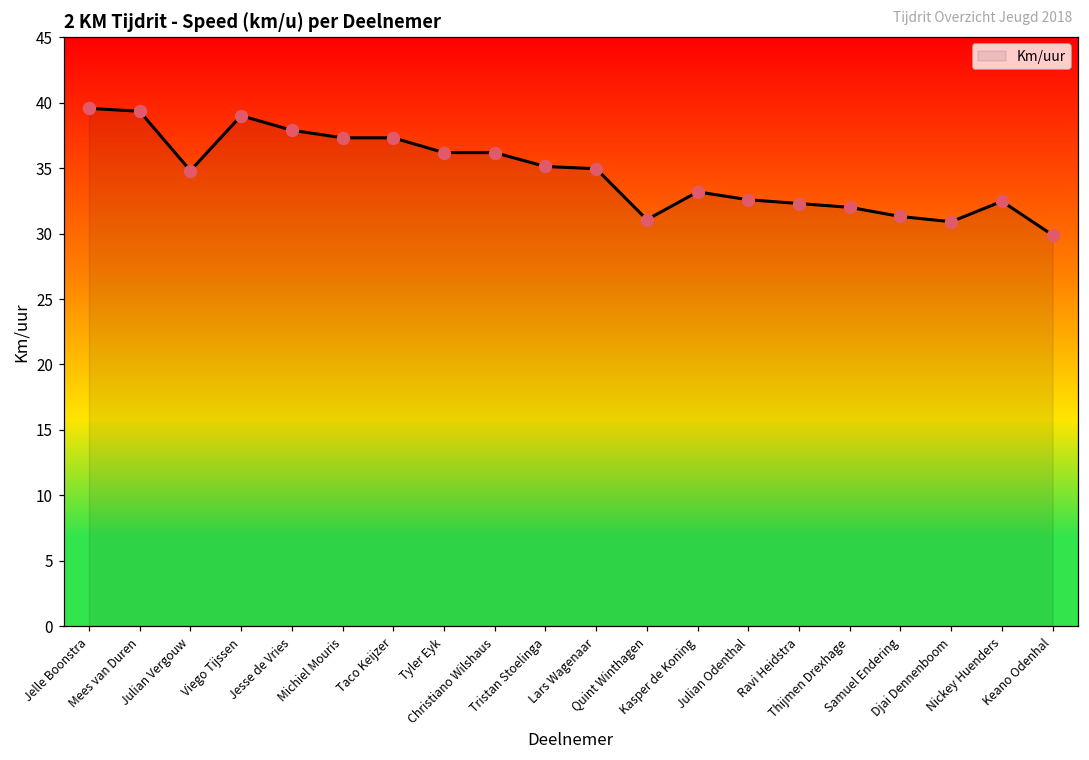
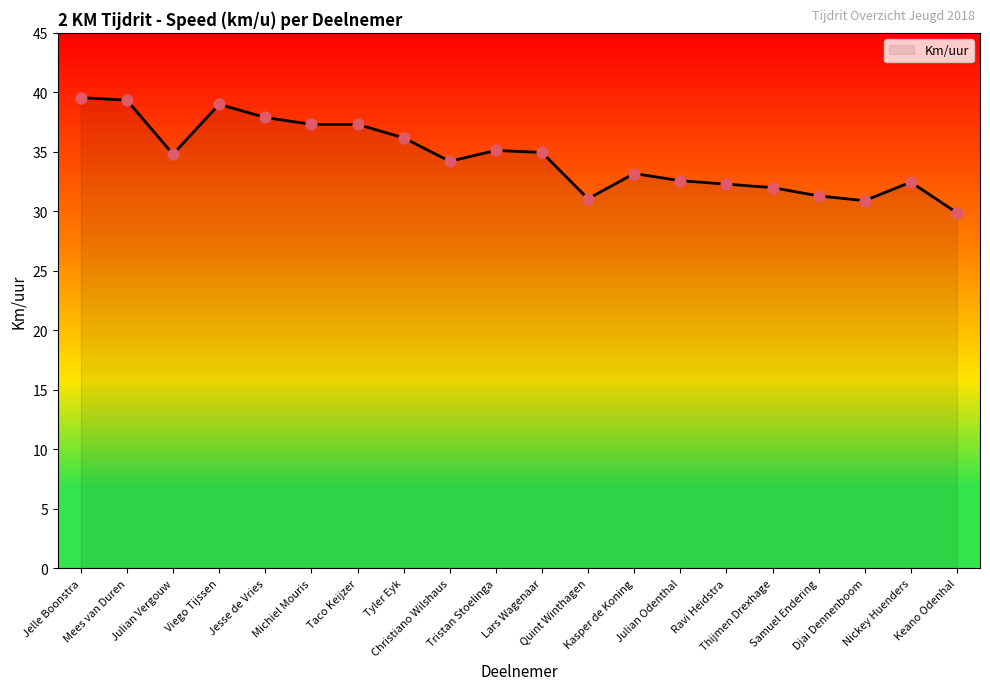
Christiano Wilshaus: 36.2 -> 34.2
